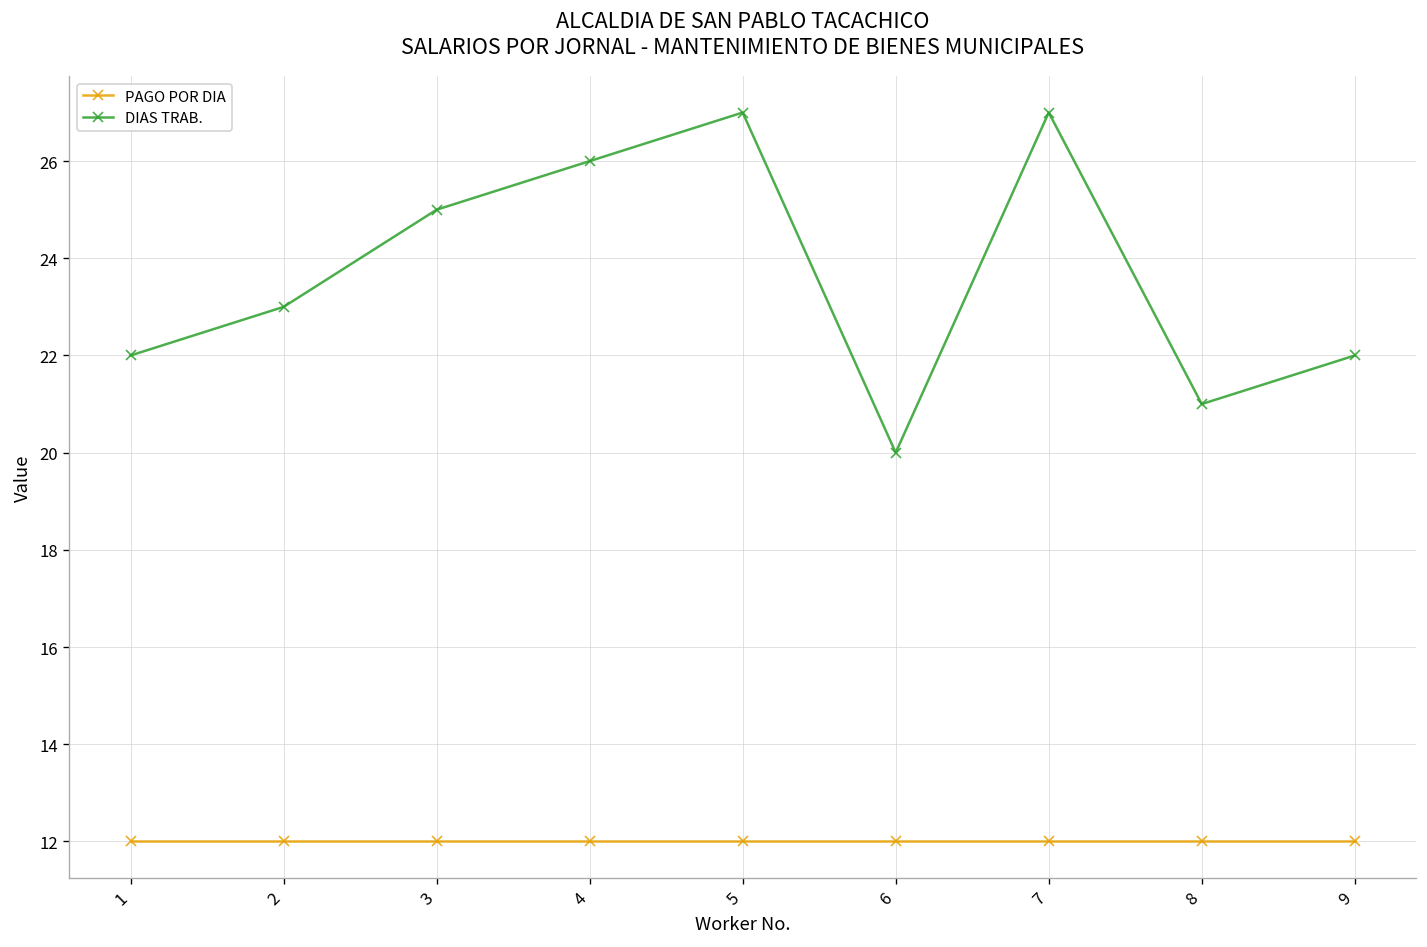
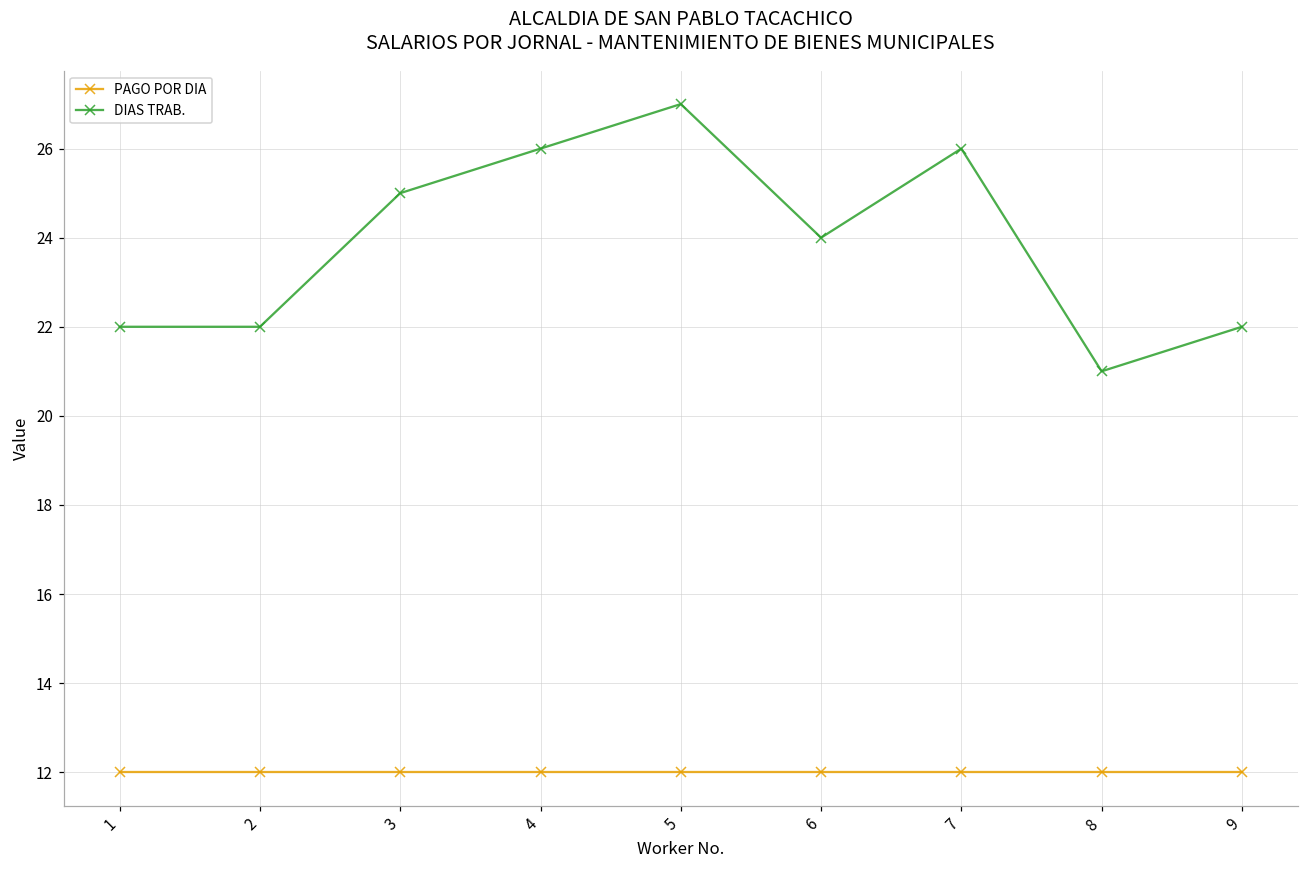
DIAS TRAB., 2: 23 -> 22
DIAS TRAB., 6: 20 -> 24
DIAS TRAB., 7: 27 -> 26
